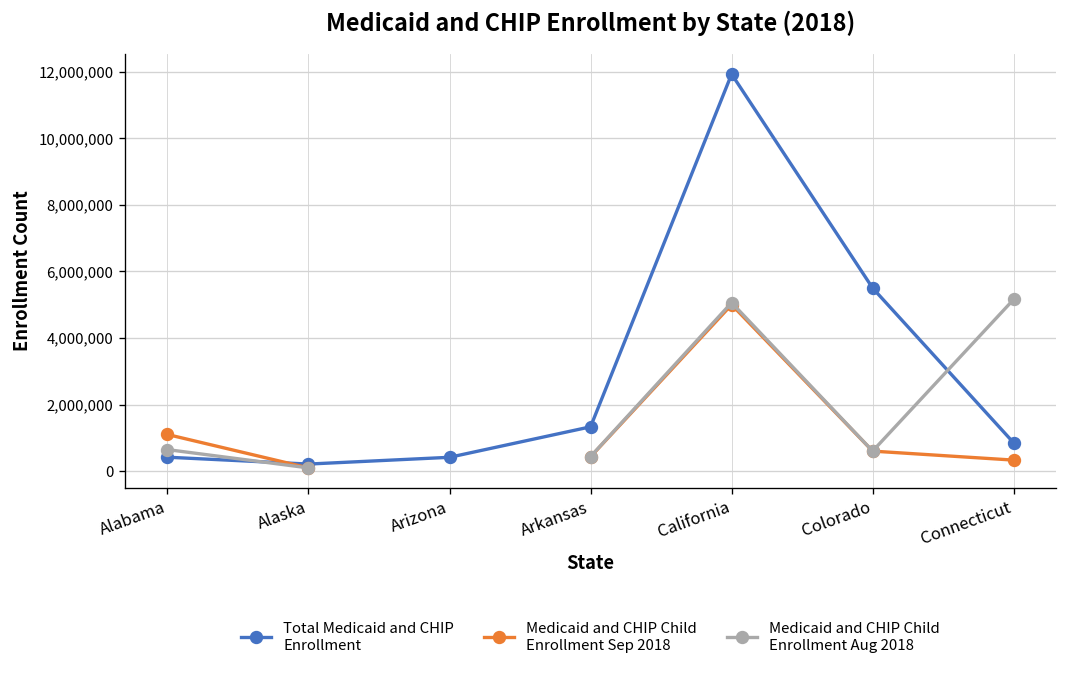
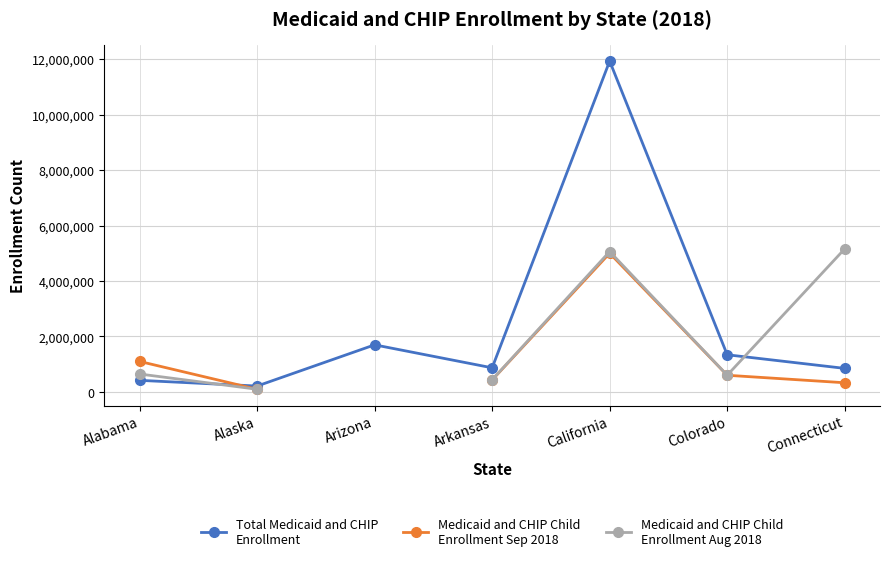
Total Medicaid and CHIP Enrollment, Arizona: 400,000 -> 1,700,000
Total Medicaid and CHIP Enrollment, Arkansas: 1,300,000 -> 900,000
Total Medicaid and CHIP Enrollment, Colorado: 5,500,000 -> 1,300,000
